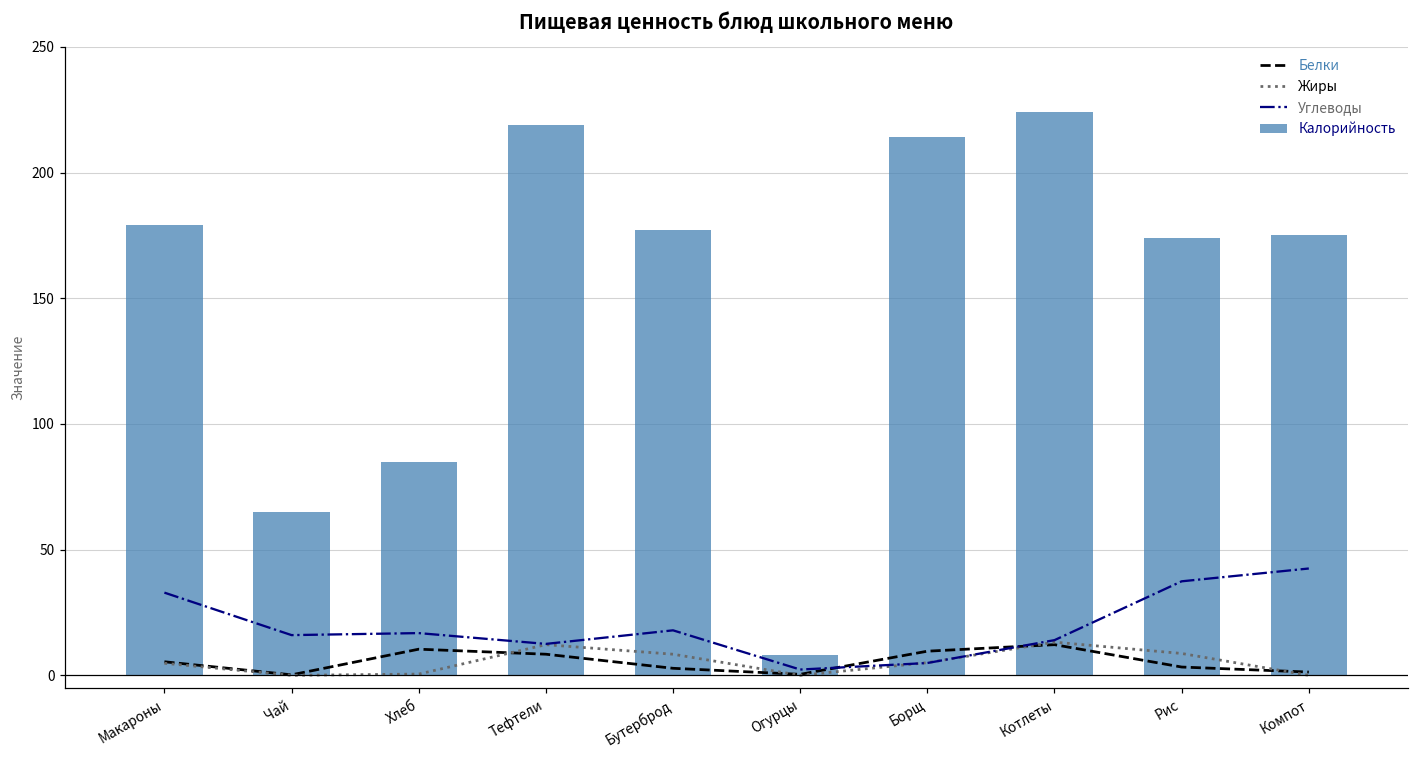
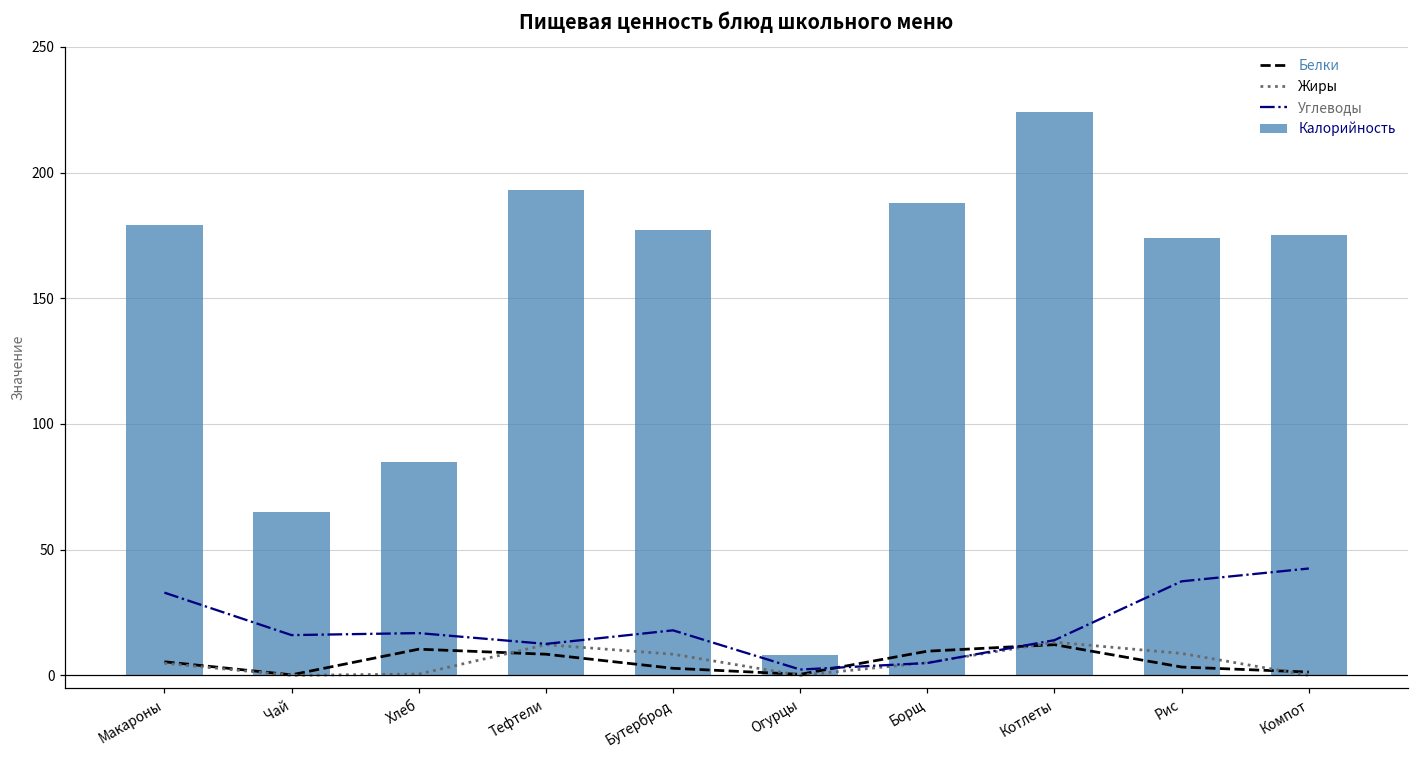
Калорийность, Тефтели: 219 -> 193
Калорийность, Борщ: 214 -> 188
